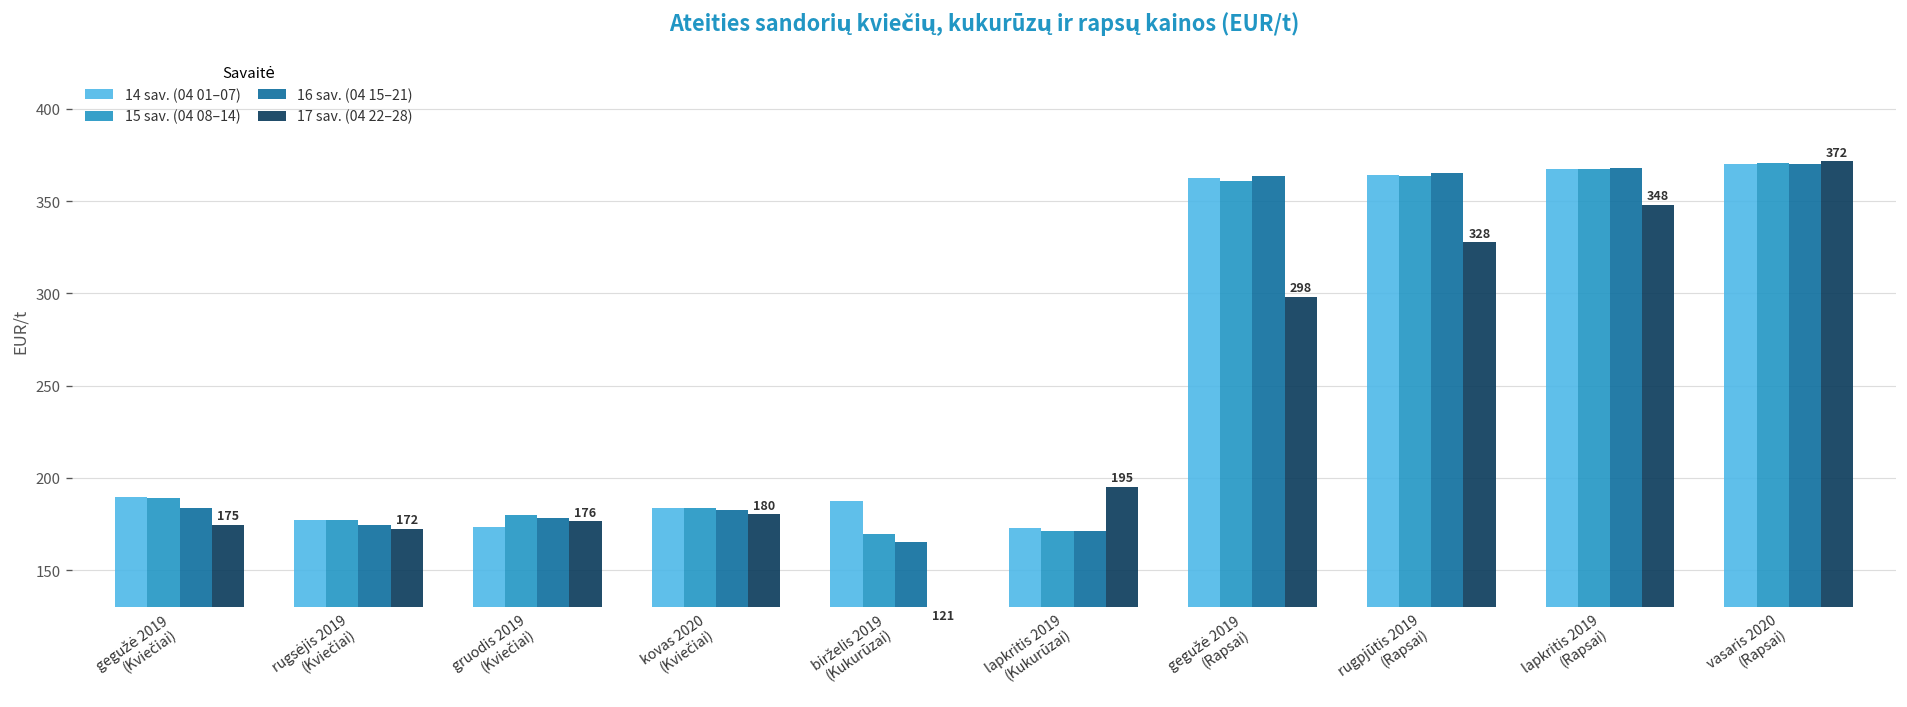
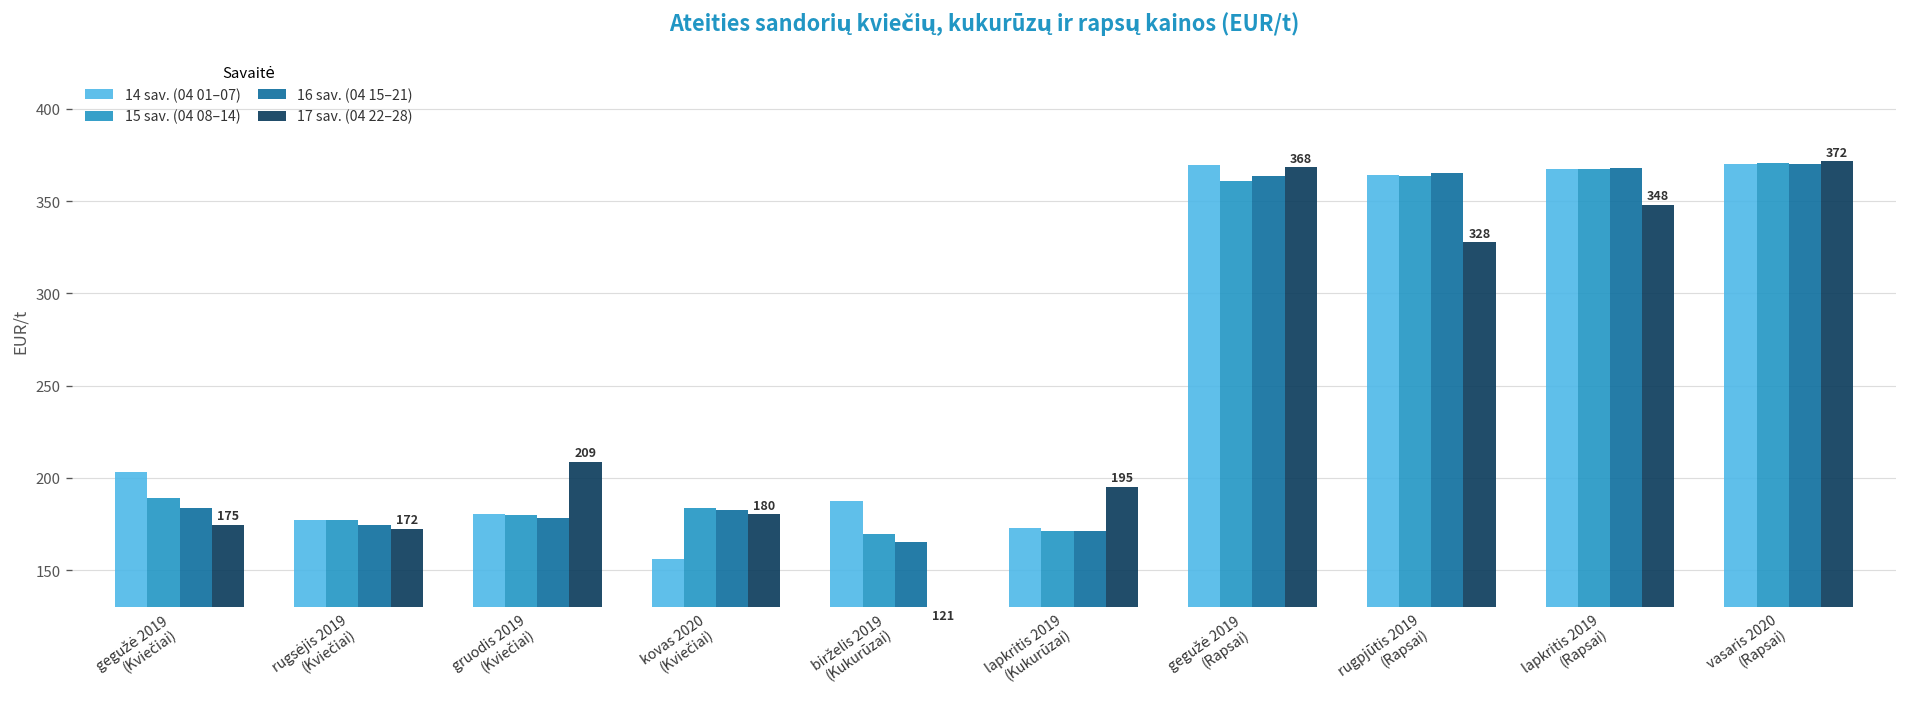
14 sav. (04 01–07), gegužė 2019 (Kviečiai): 190 -> 203
14 sav. (04 01–07), gruodis 2019 (Kviečiai): 173 -> 180
17 sav. (04 22–28), gruodis 2019 (Kviečiai): 176 -> 209
14 sav. (04 01–07), kovas 2020 (Kviečiai): 184 -> 156
14 sav. (04 01–07), gegužė 2019 (Rapsai): 363 -> 370
17 sav. (04 22–28), gegužė 2019 (Rapsai): 298 -> 368
